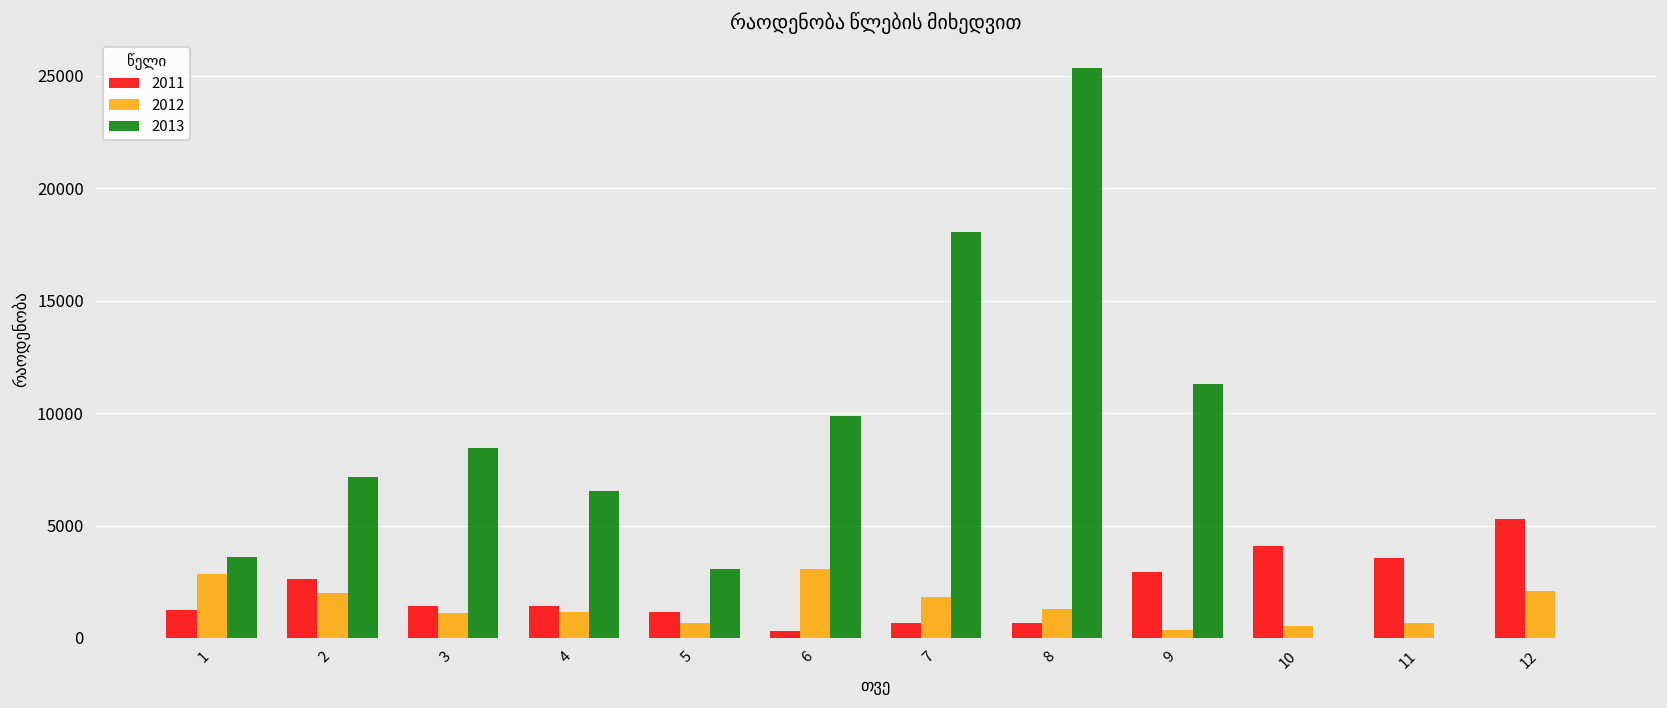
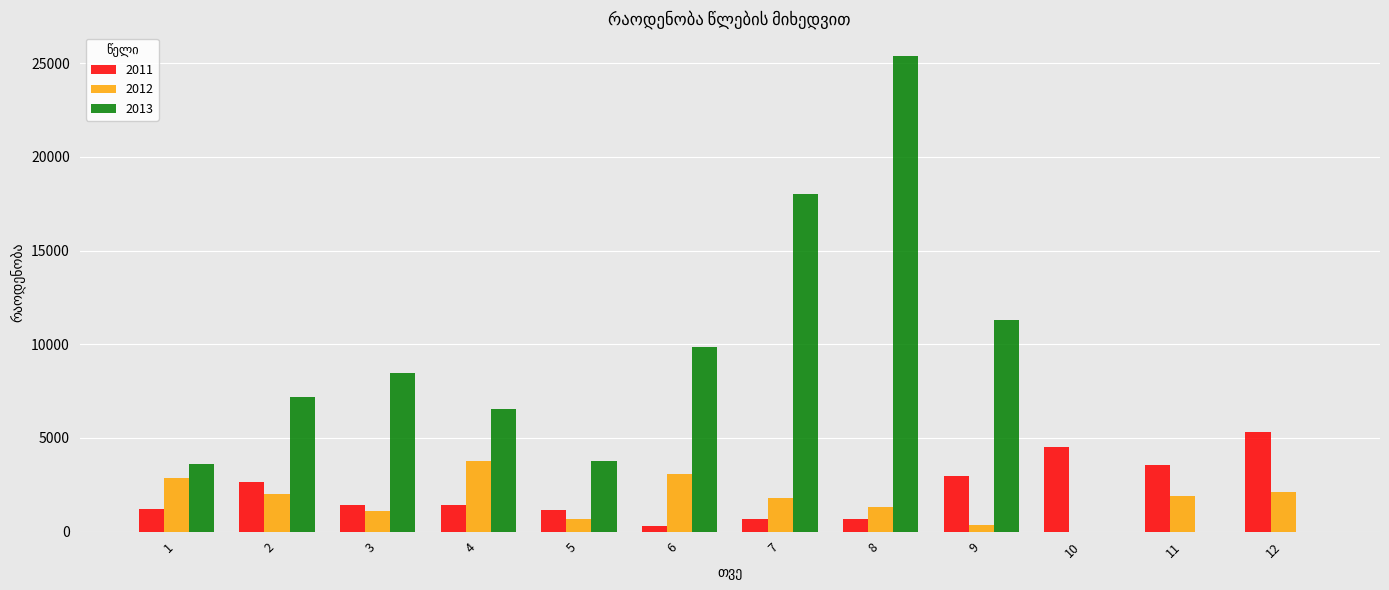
2012, 4: 1100 -> 3800
2013, 5: 3100 -> 3800
2011, 10: 4100 -> 4500
2012, 10: 600 -> 0
2012, 11: 700 -> 1900
